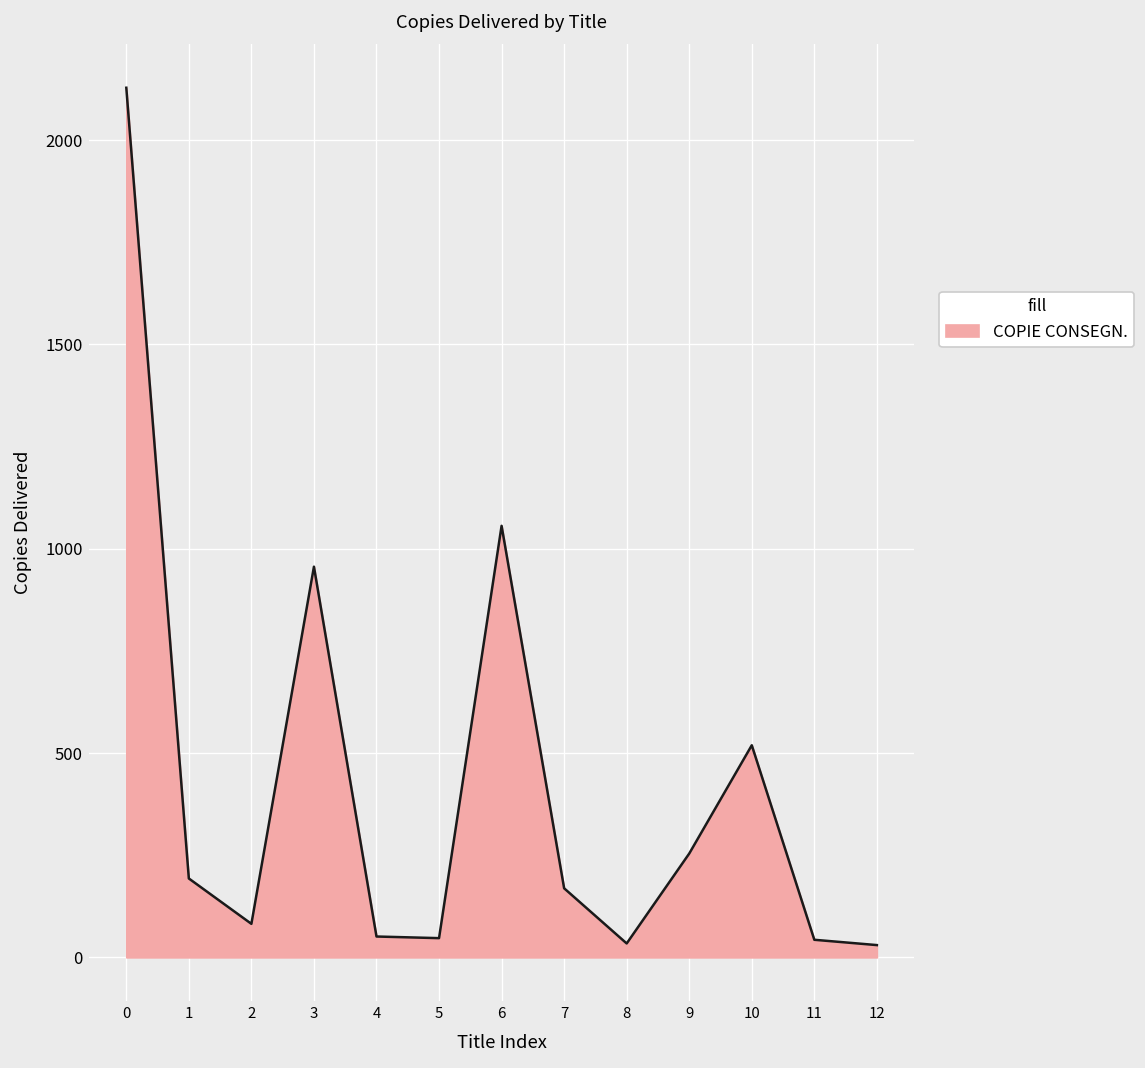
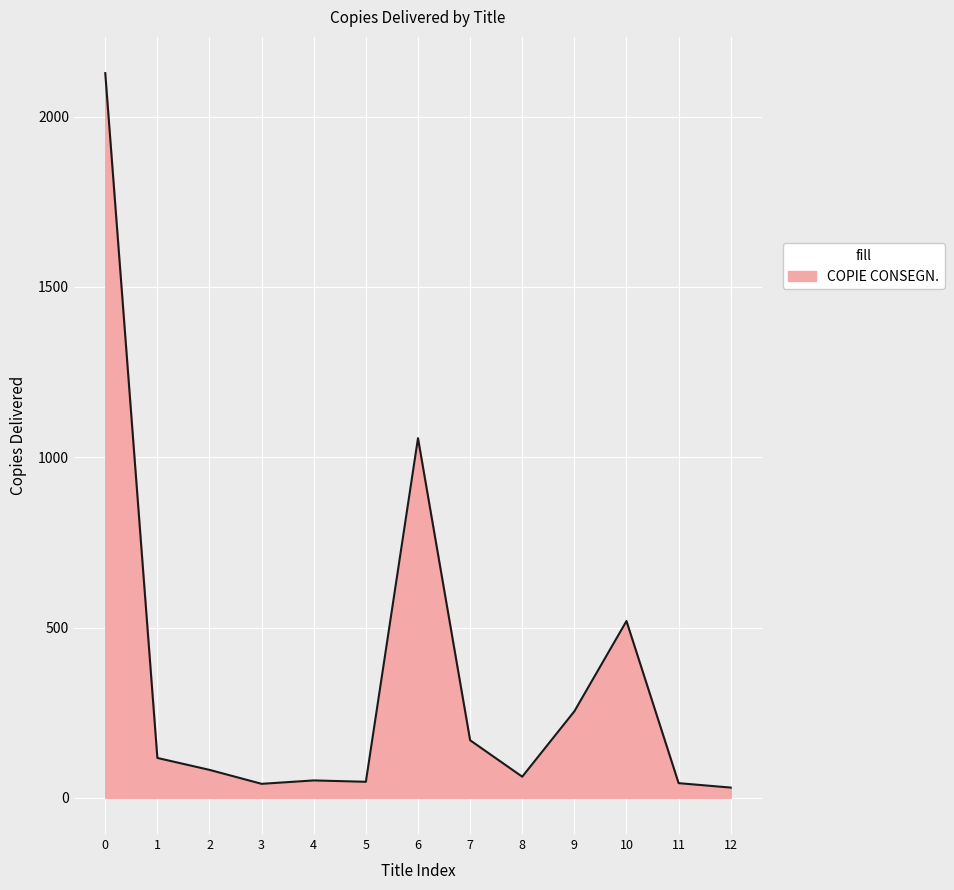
1: 190 -> 120
3: 960 -> 40
8: 30 -> 60
